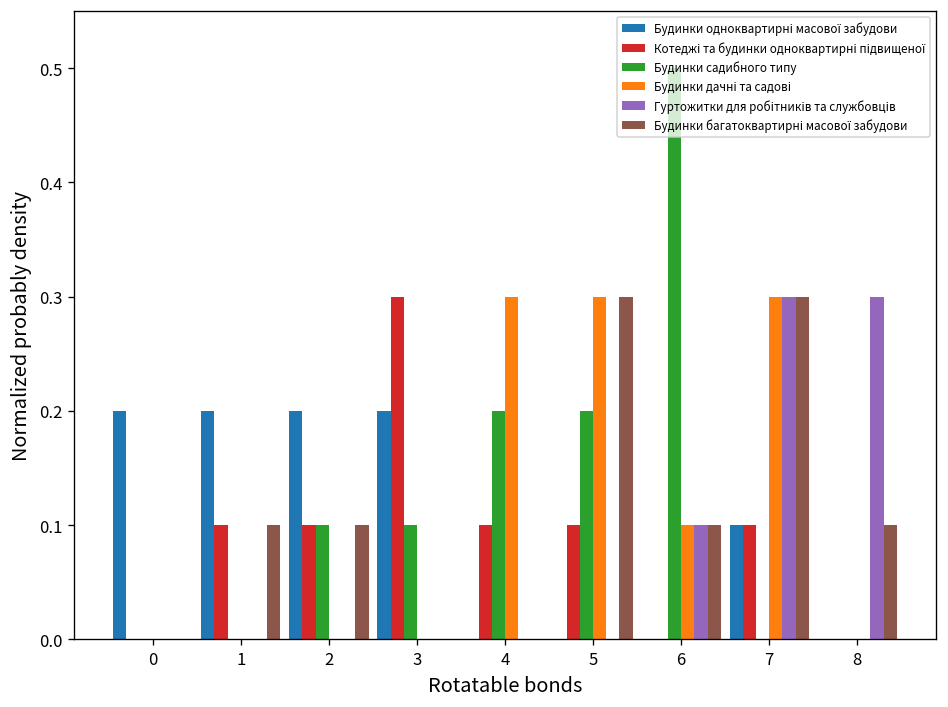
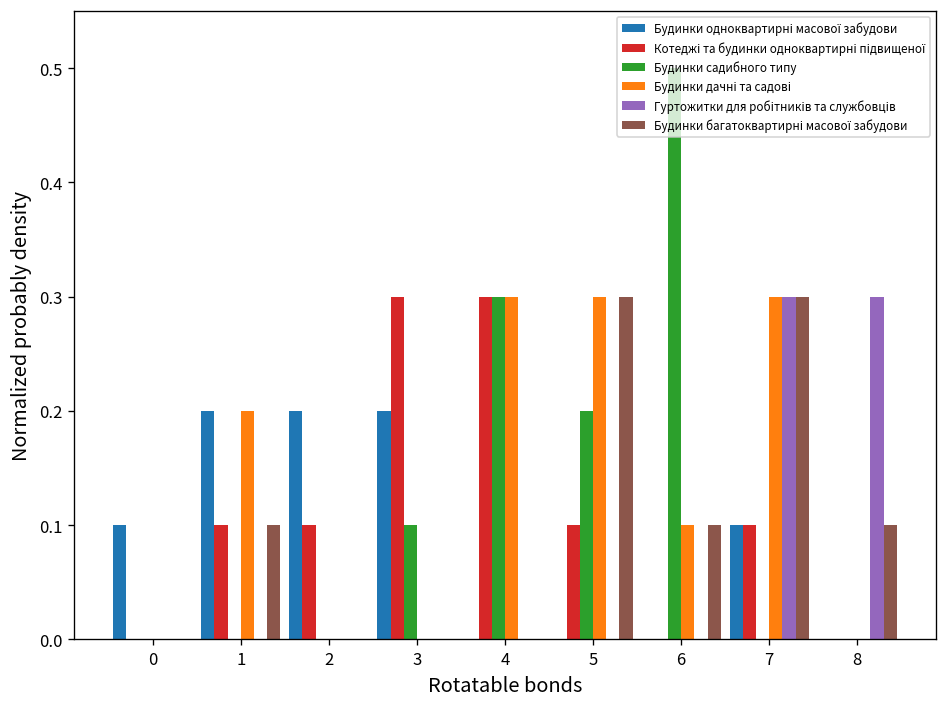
Будинки одноквартирні масової забудови, 0: 0.2 -> 0.1
Будинки дачні та садові, 1: 0.0 -> 0.2
Будинки садибного типу, 2: 0.1 -> 0.0
Будинки багатоквартирні масової забудови, 2: 0.1 -> 0.0
Котеджі та будинки одноквартирні підвищеної, 4: 0.1 -> 0.3
Будинки садибного типу, 4: 0.2 -> 0.3
Гуртожитки для робітників та службовців, 6: 0.1 -> 0.0
